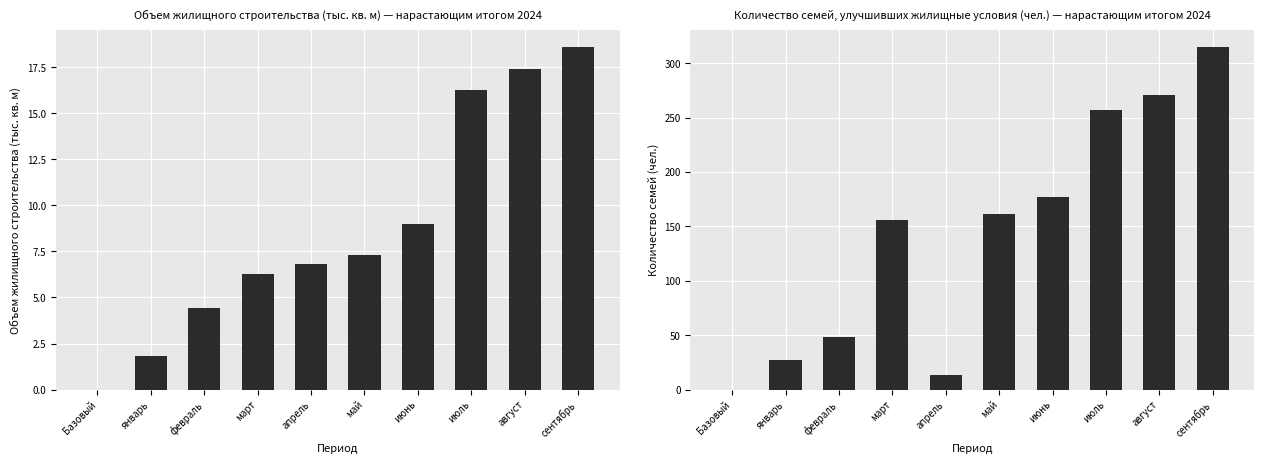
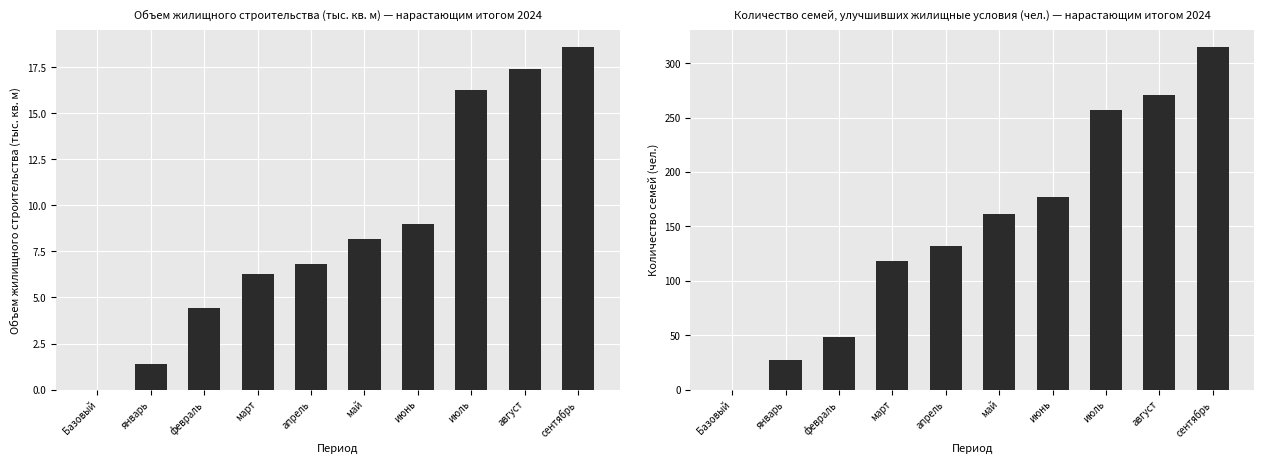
Объем жилищного строительства (тыс. кв. м) — нарастающим итогом 2024, январь: 1.8 -> 1.4
Объем жилищного строительства (тыс. кв. м) — нарастающим итогом 2024, май: 7.3 -> 8.2
Количество семей, улучшивших жилищные условия (чел.) — нарастающим итогом 2024, март: 156 -> 118
Количество семей, улучшивших жилищные условия (чел.) — нарастающим итогом 2024, апрель: 13 -> 132
